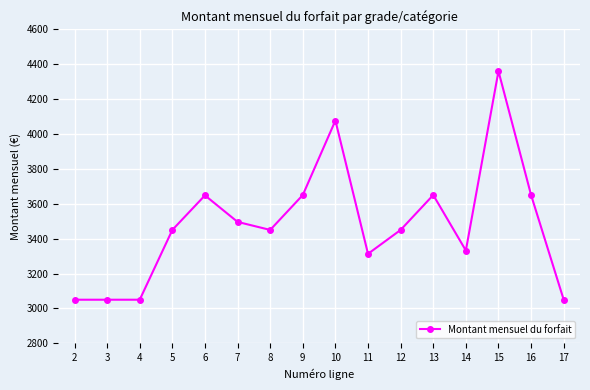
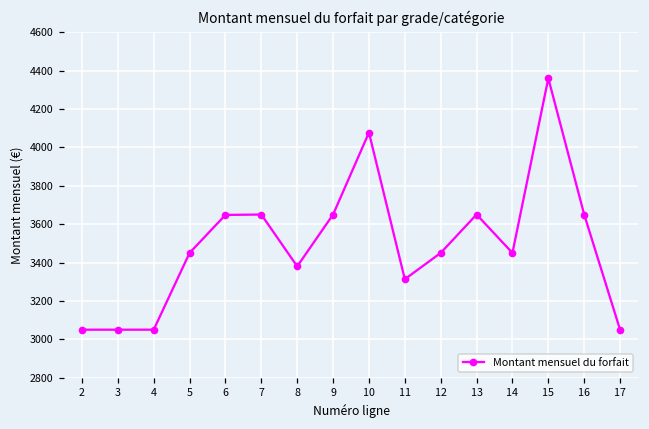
7: 3500 -> 3650
8: 3450 -> 3380
14: 3330 -> 3450
